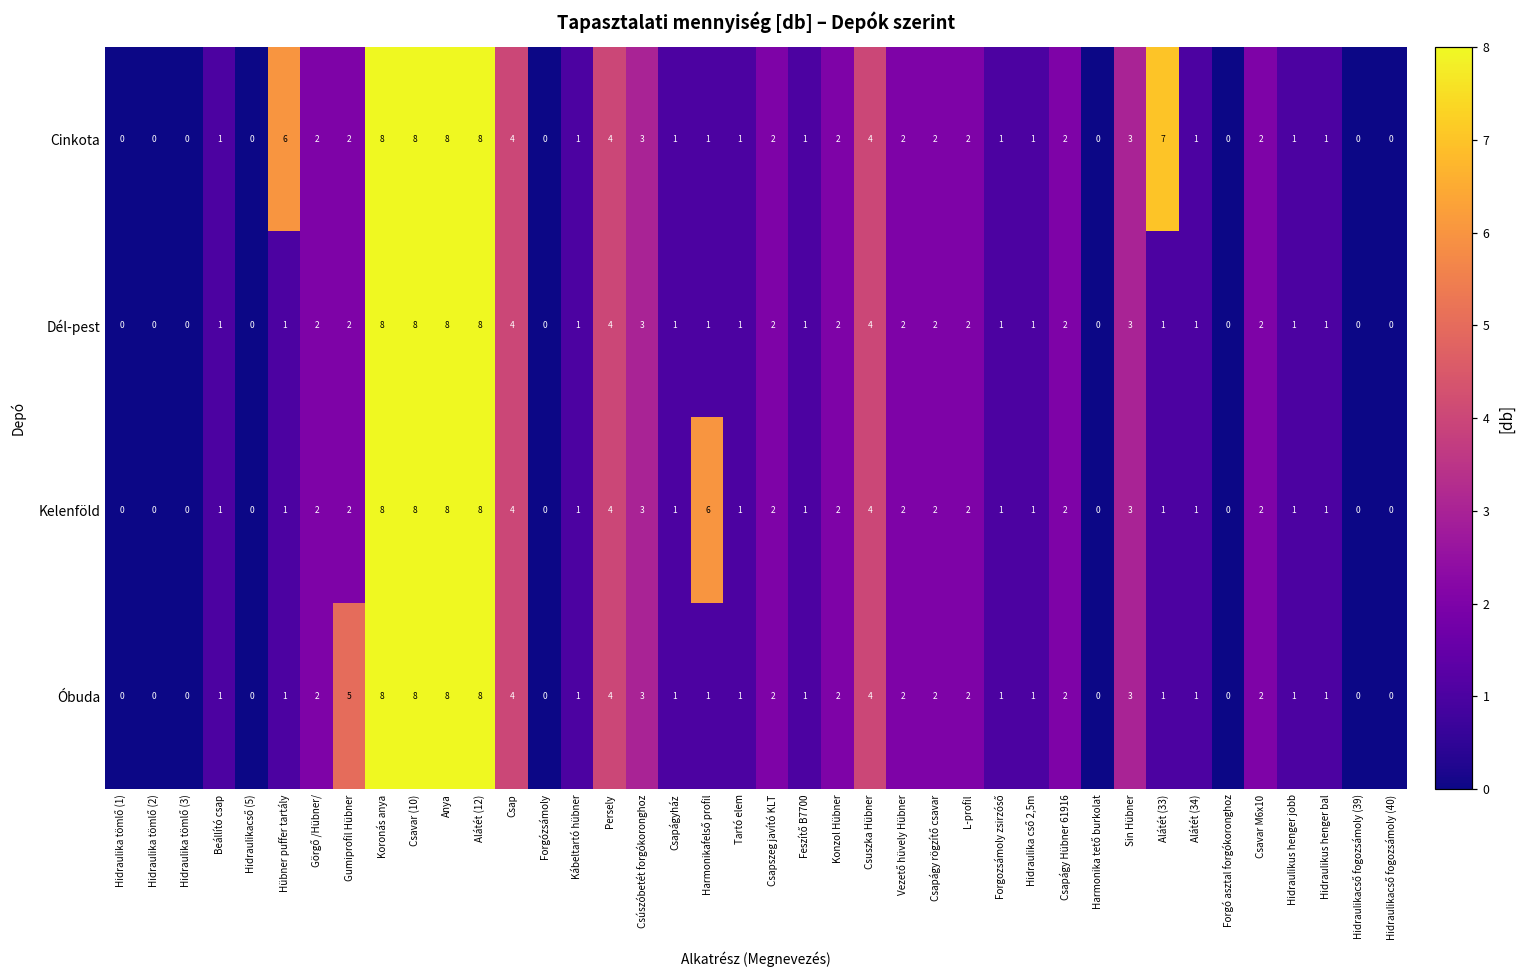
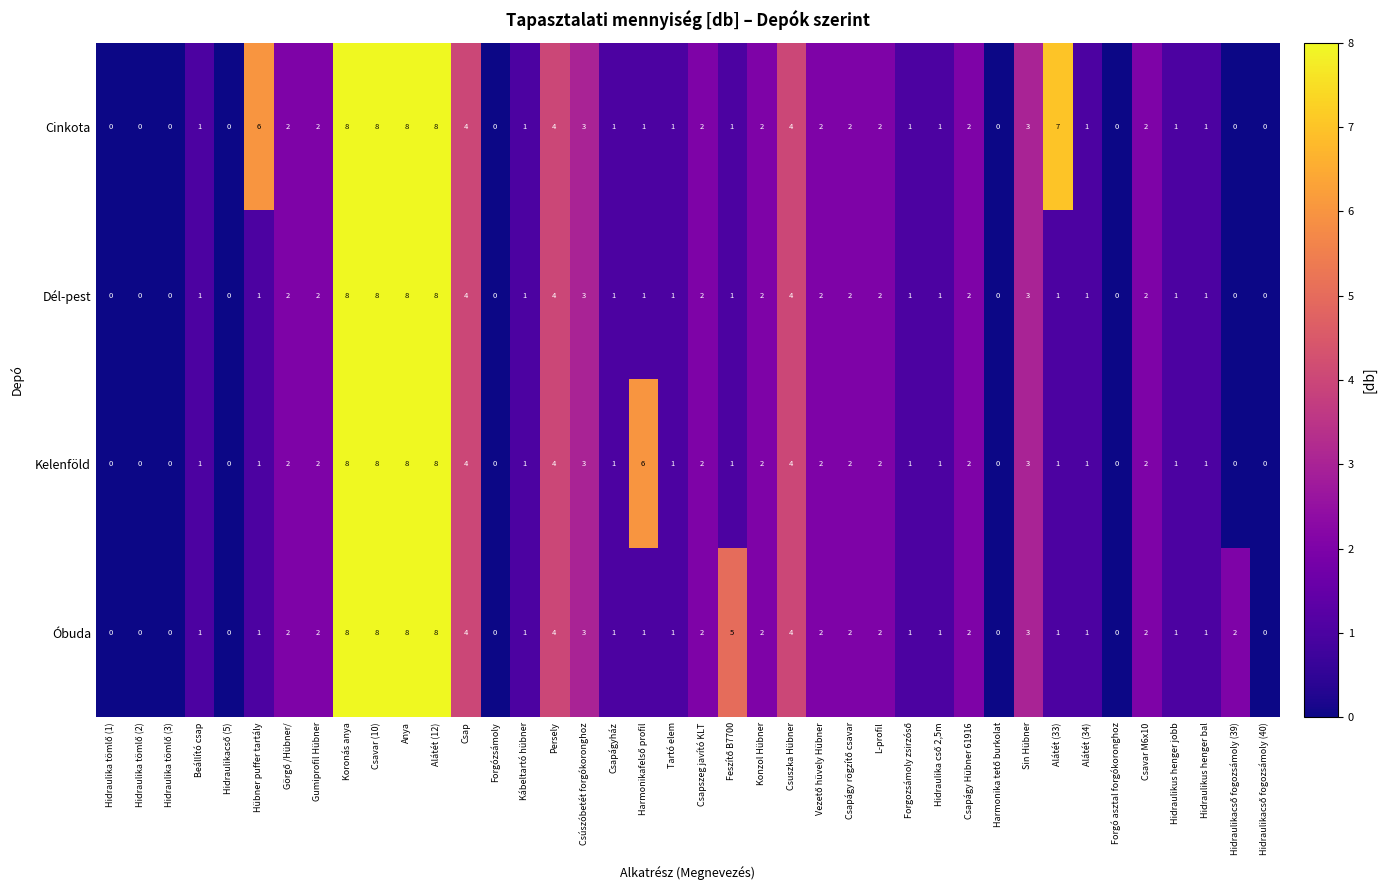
Óbuda, Gumiprofil Hübner: 5 -> 2
Óbuda, Feszítő B7700: 1 -> 5
Óbuda, Hidraulikacső fogozsámoly (39): 0 -> 2
